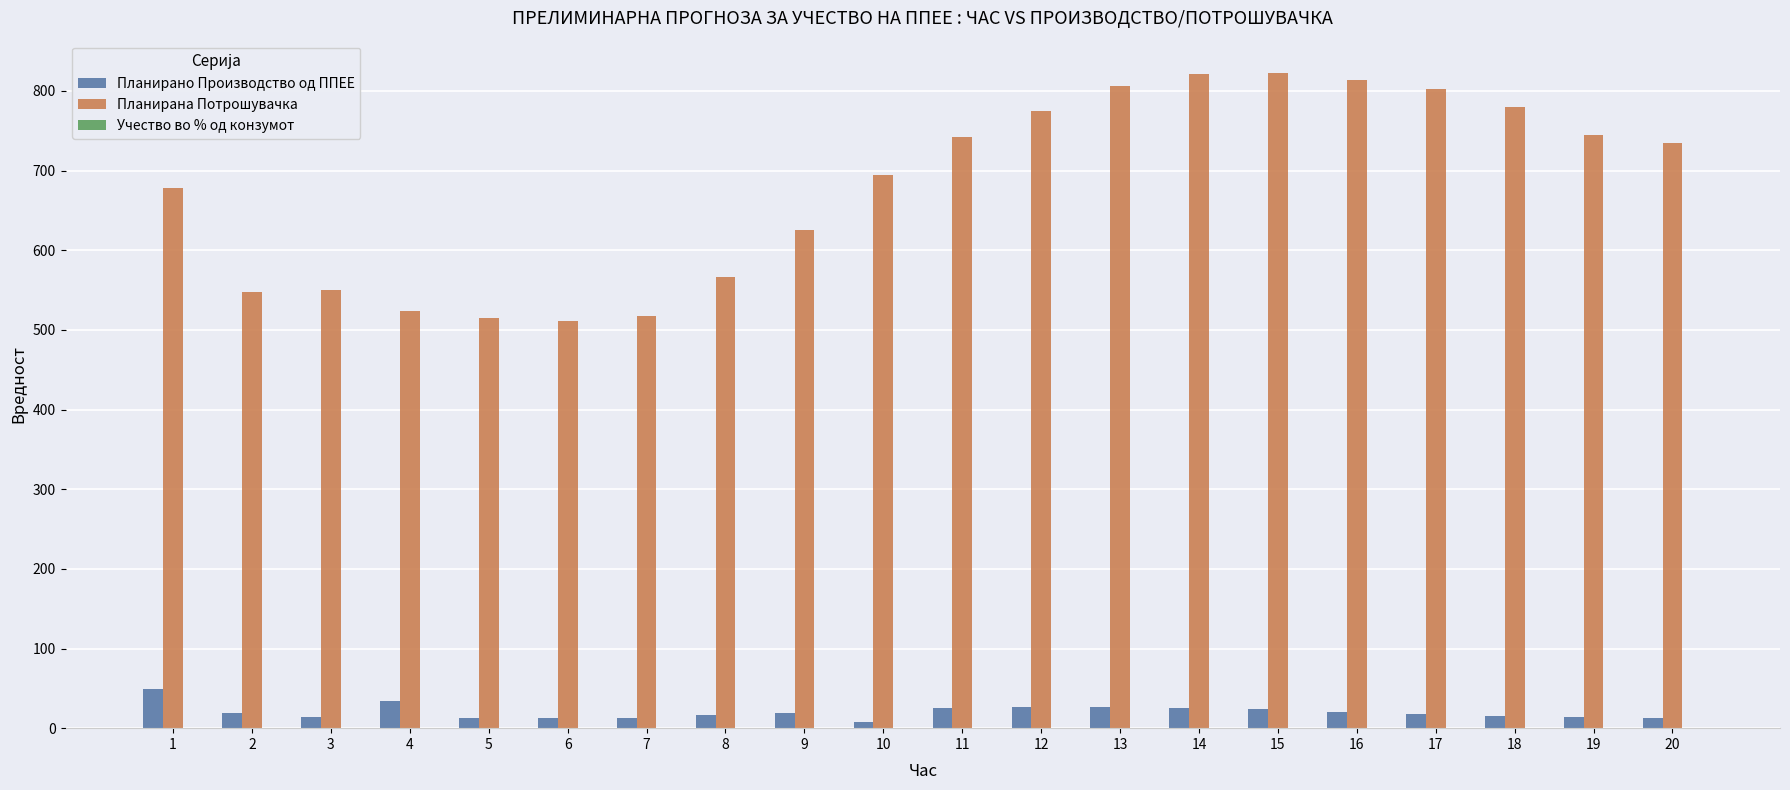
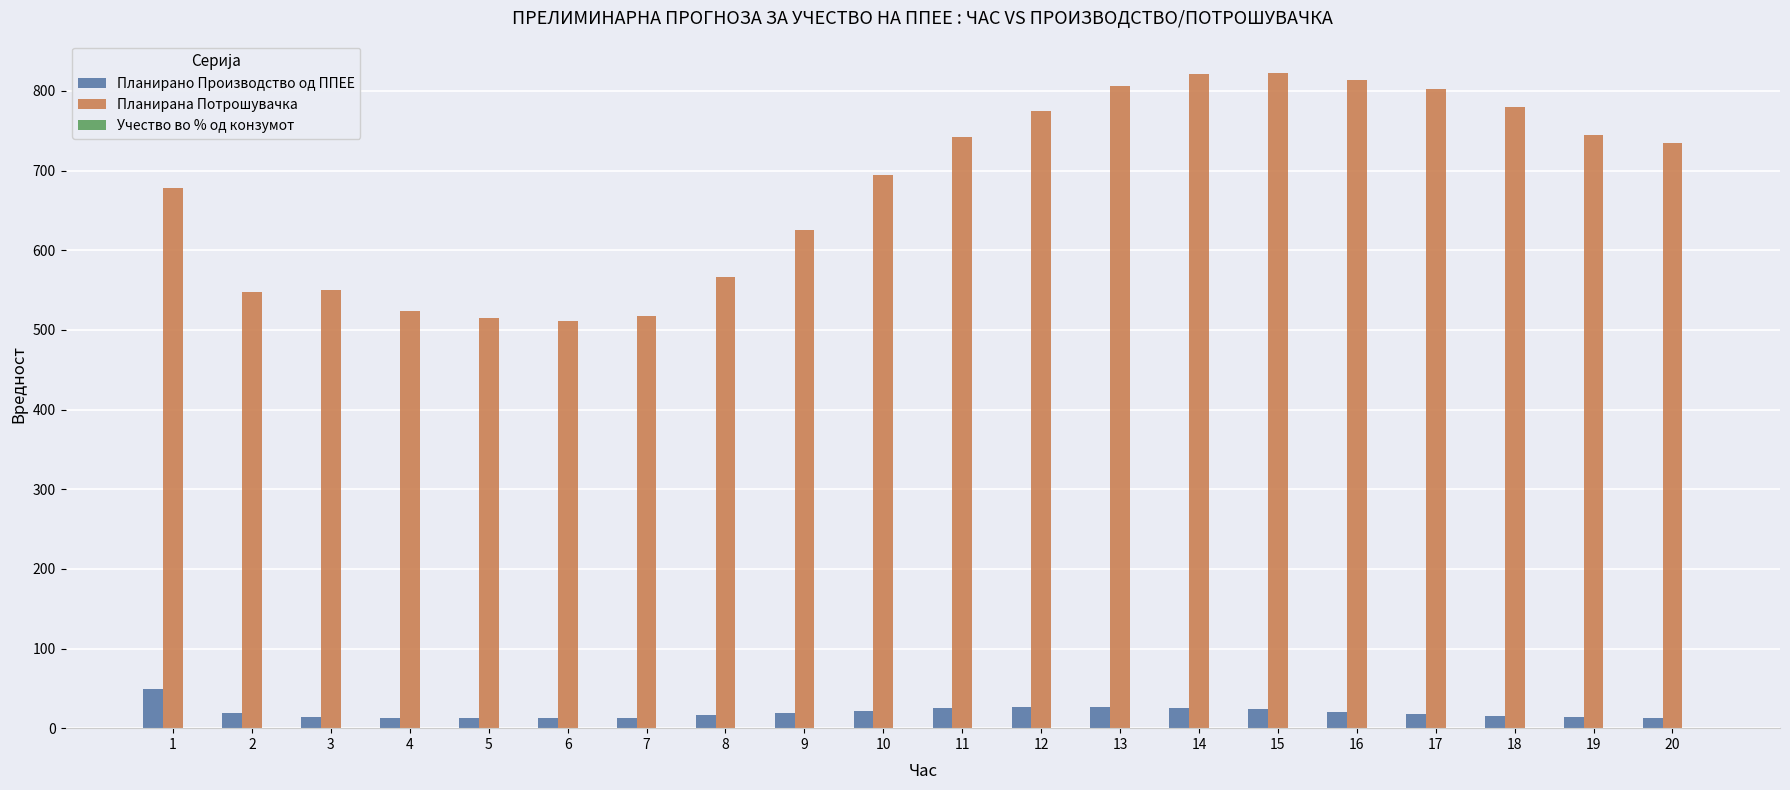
Планирано Производство од ППЕЕ, 4: 30 -> 10
Планирано Производство од ППЕЕ, 10: 10 -> 20
